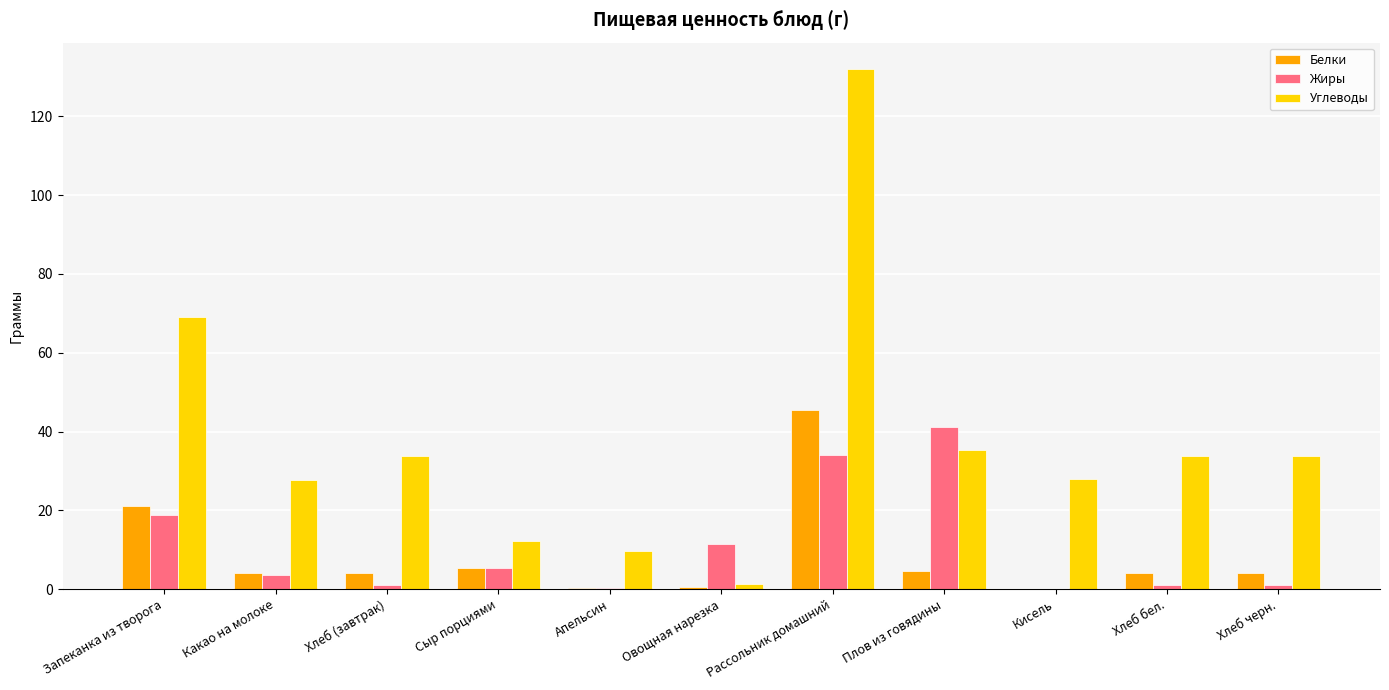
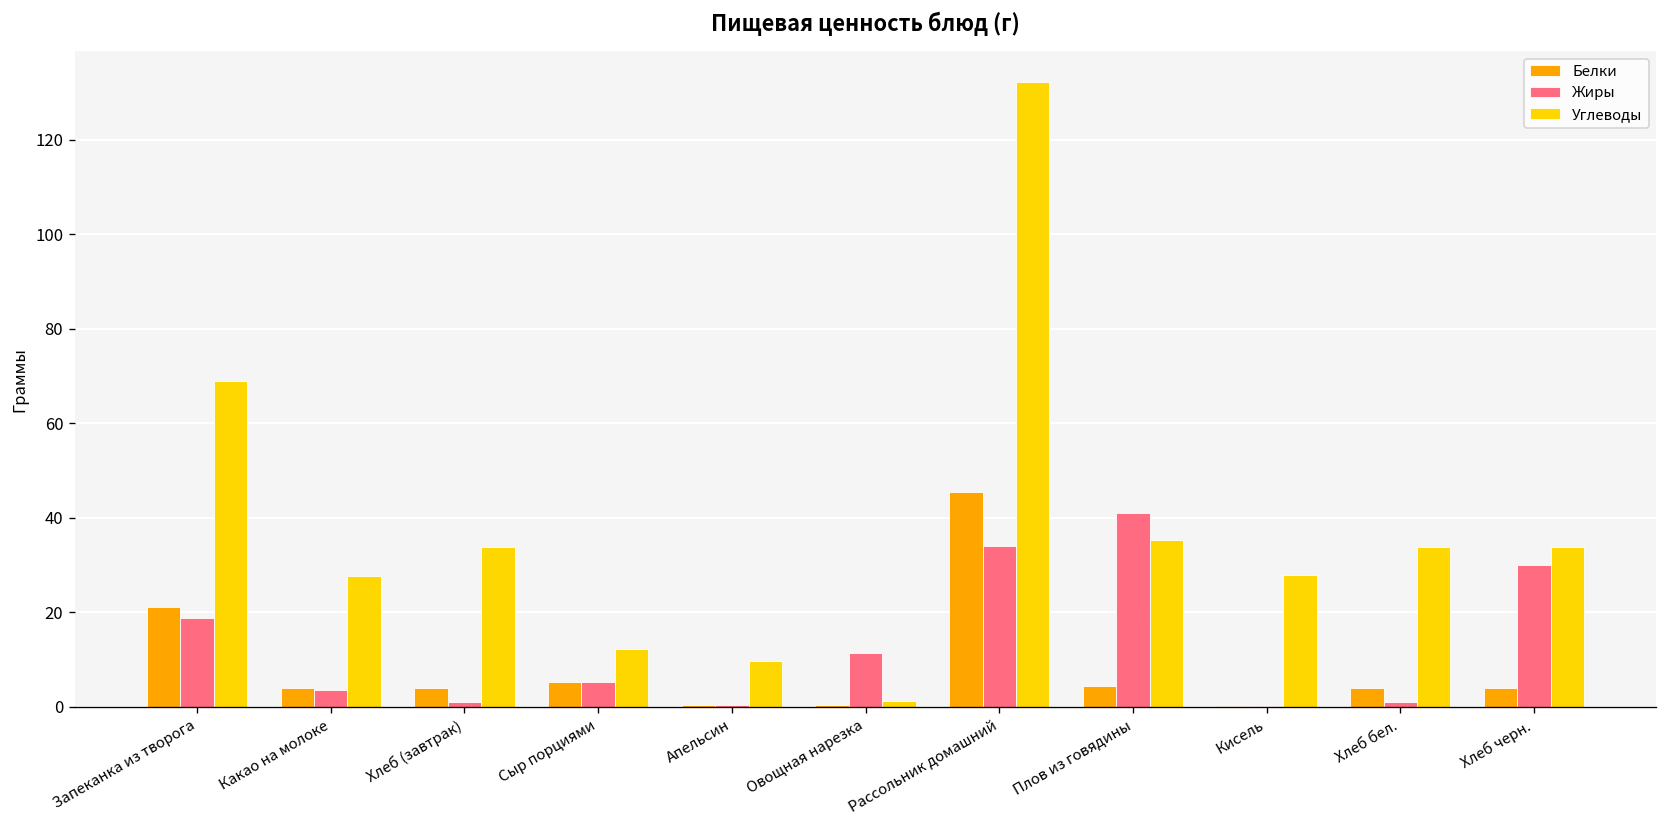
Жиры, Хлеб черн.: 1 -> 30
